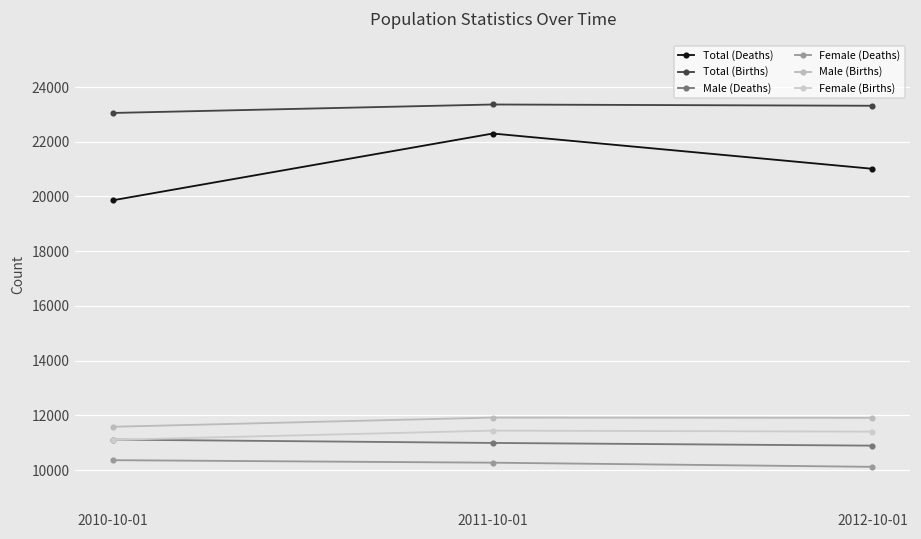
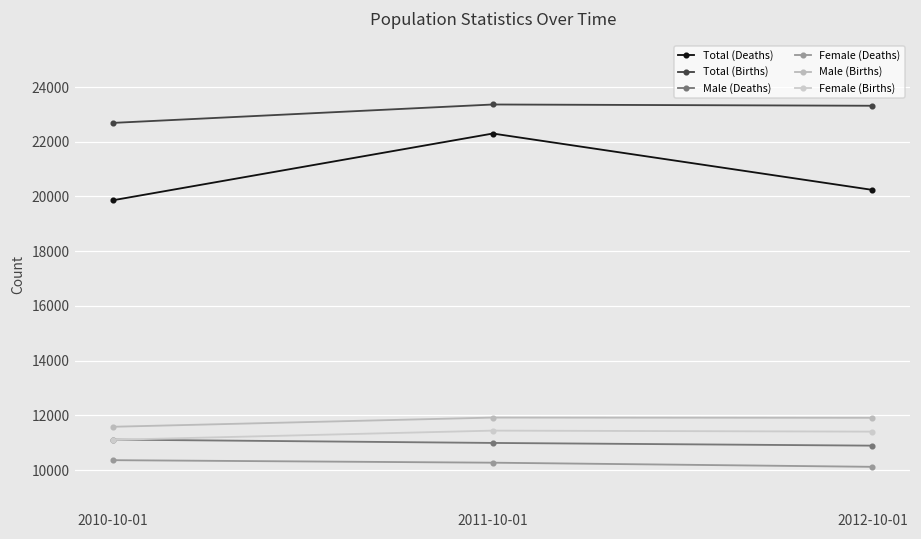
Total (Births), 2010-10-01: 23100 -> 22700
Total (Deaths), 2012-10-01: 21000 -> 20200
